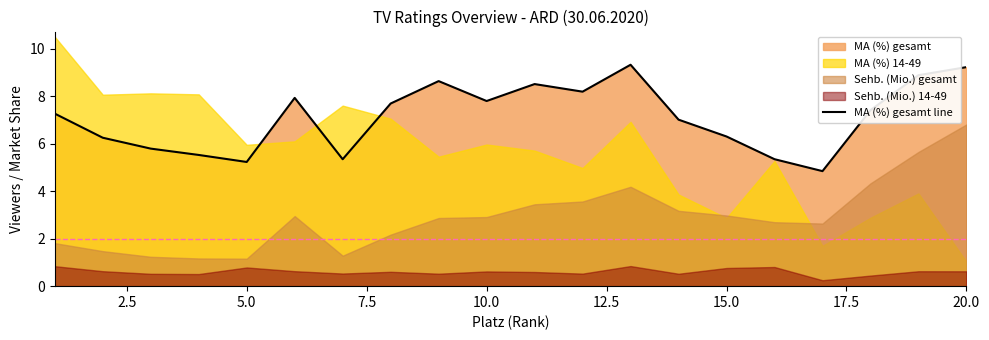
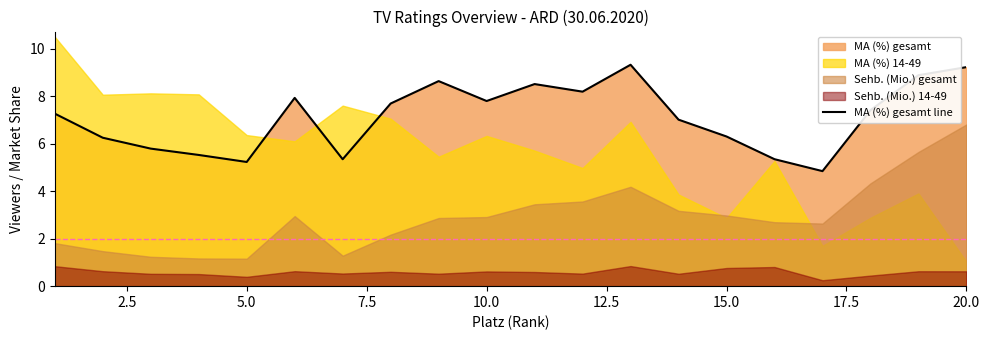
MA (%) 14-49, 5.0: 6.0 -> 6.4
Sehb. (Mio.) 14-49, 5.0: 0.8 -> 0.4
MA (%) 14-49, 10.0: 6.0 -> 6.3
